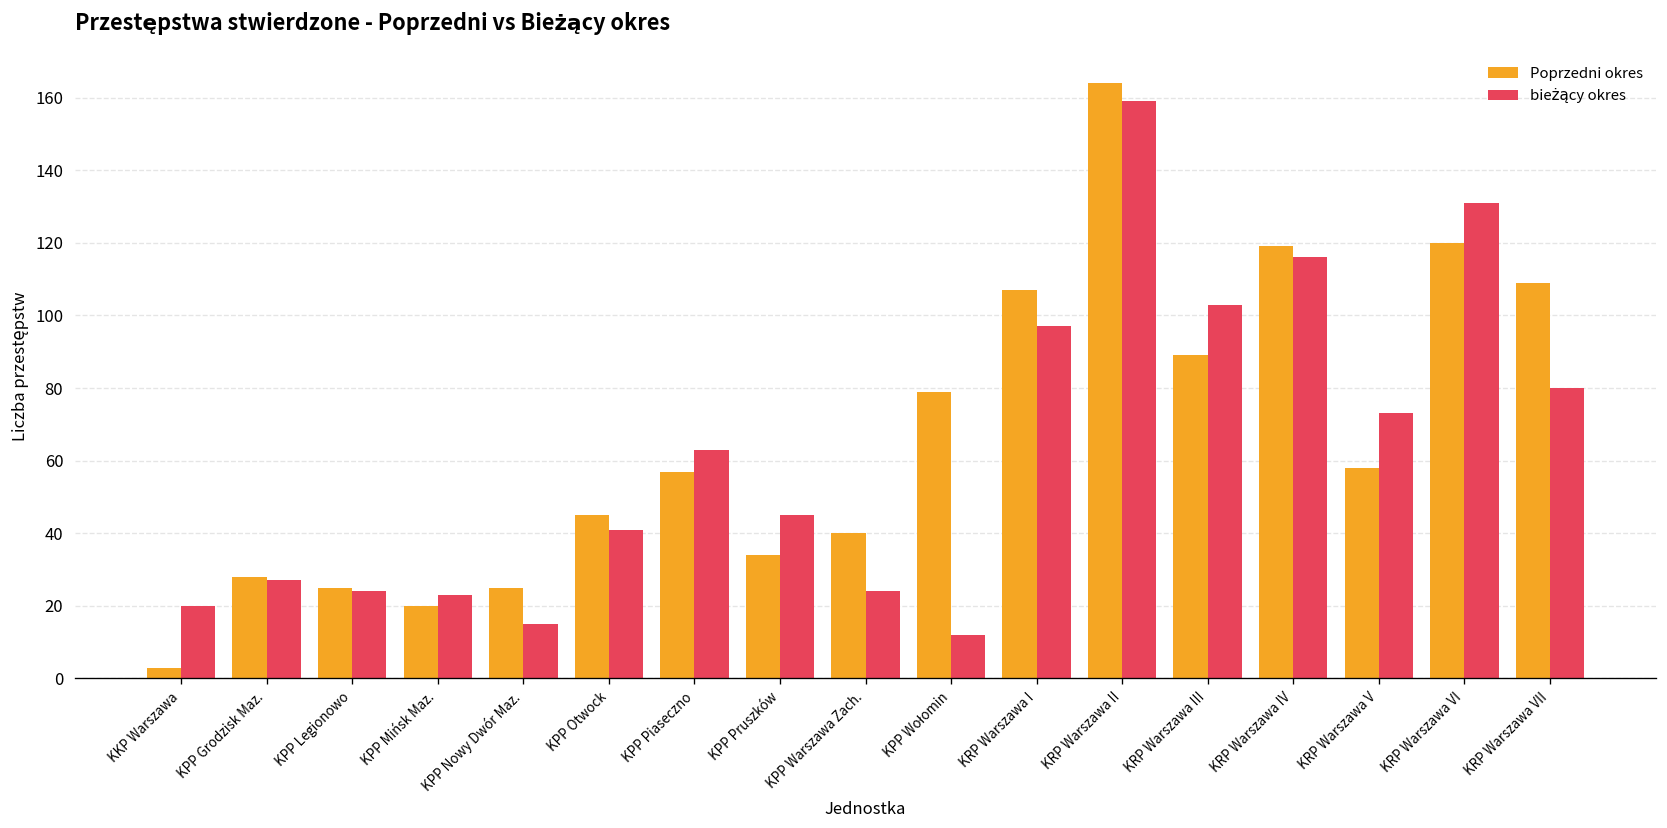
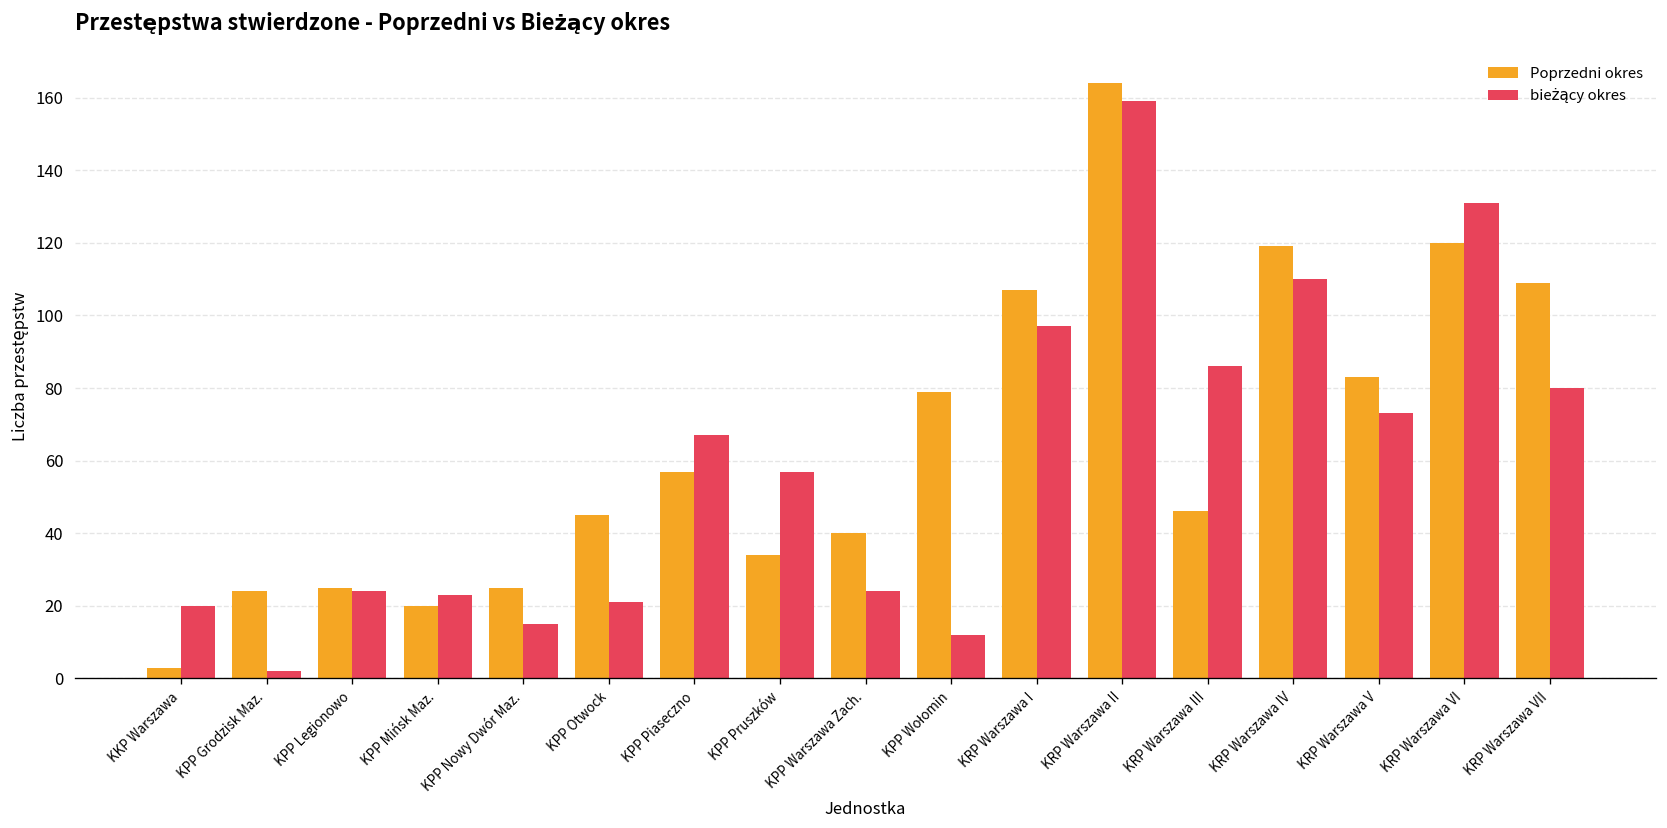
Poprzedni okres, KPP Grodzisk Maz.: 28 -> 24
bieżący okres, KPP Grodzisk Maz.: 27 -> 2
bieżący okres, KPP Otwock: 41 -> 21
bieżący okres, KPP Piaseczno: 63 -> 67
bieżący okres, KPP Pruszków: 45 -> 57
Poprzedni okres, KRP Warszawa III: 89 -> 46
bieżący okres, KRP Warszawa III: 103 -> 86
bieżący okres, KRP Warszawa IV: 116 -> 110
Poprzedni okres, KRP Warszawa V: 58 -> 83
